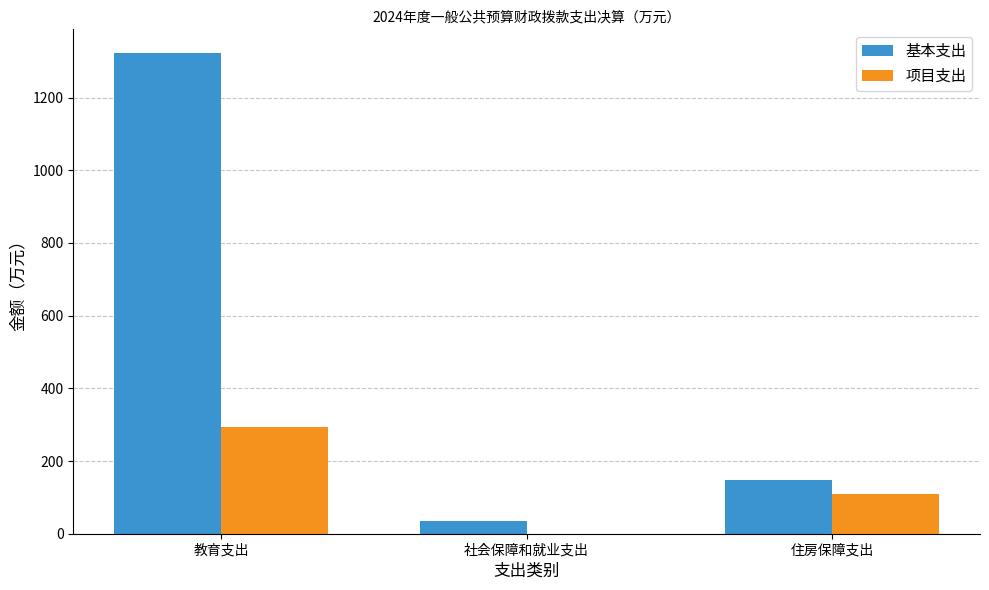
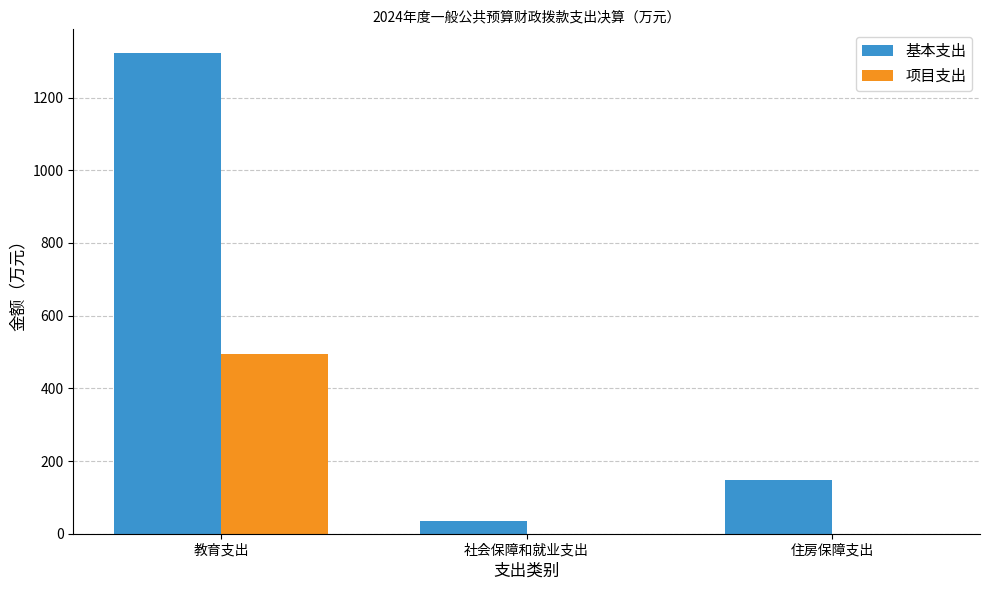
项目支出, 教育支出: 290 -> 490
项目支出, 住房保障支出: 110 -> 0
